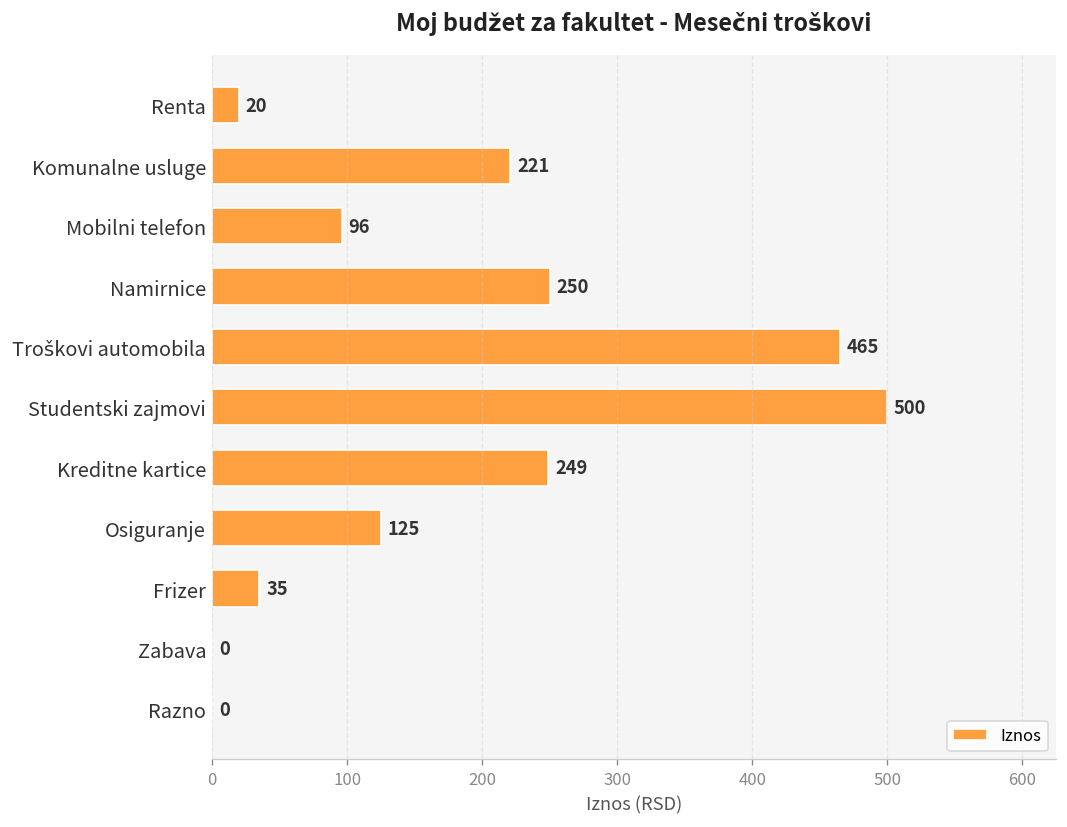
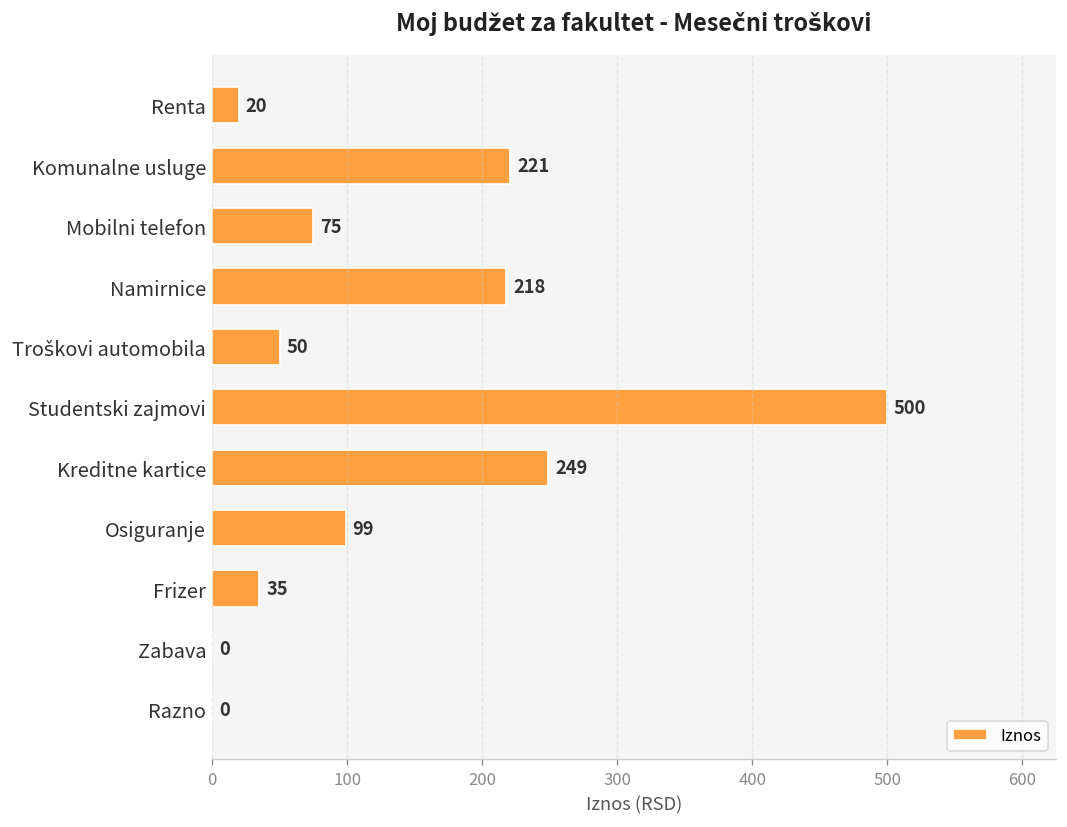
Mobilni telefon: 96 -> 75
Namirnice: 250 -> 218
Troškovi automobila: 465 -> 50
Osiguranje: 125 -> 99
